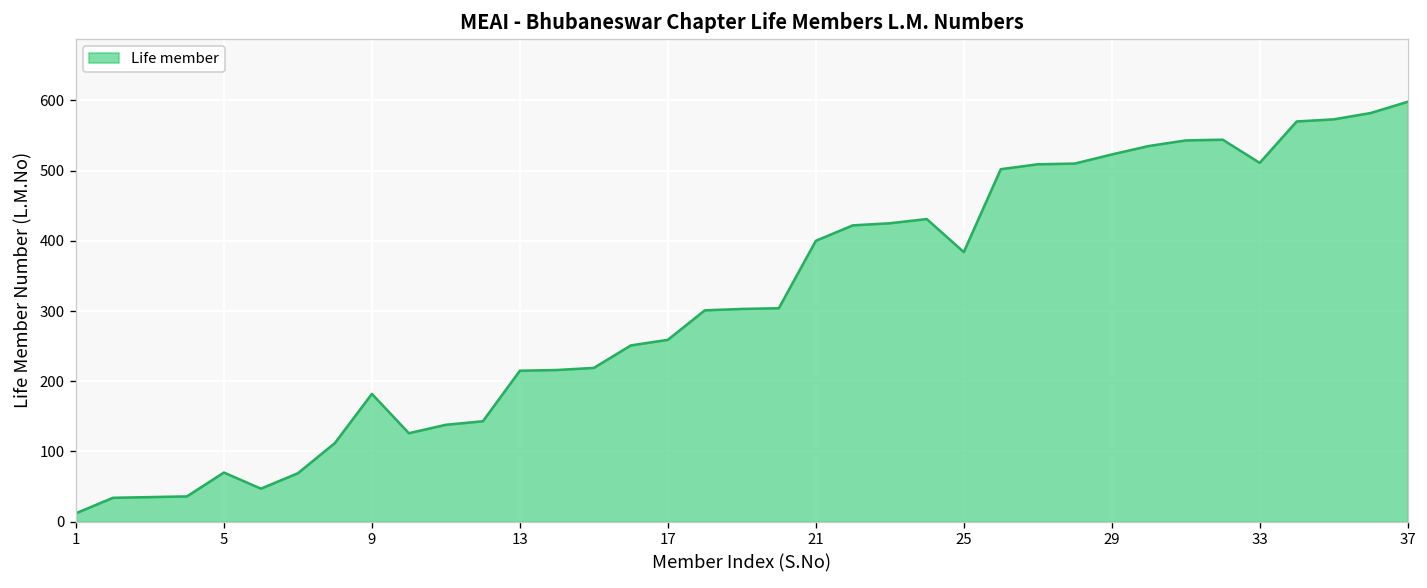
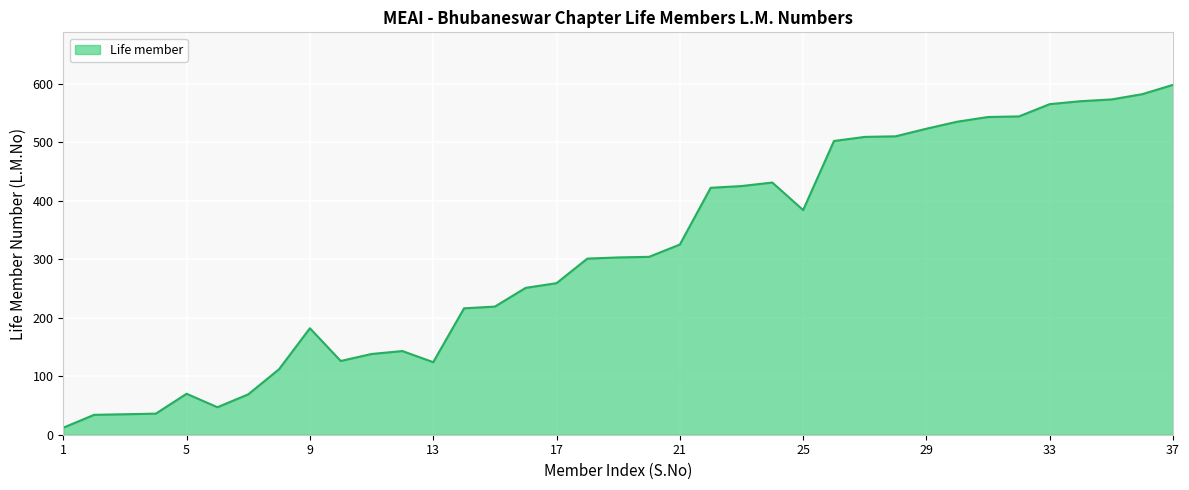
13: 220 -> 120
21: 400 -> 330
33: 510 -> 570
